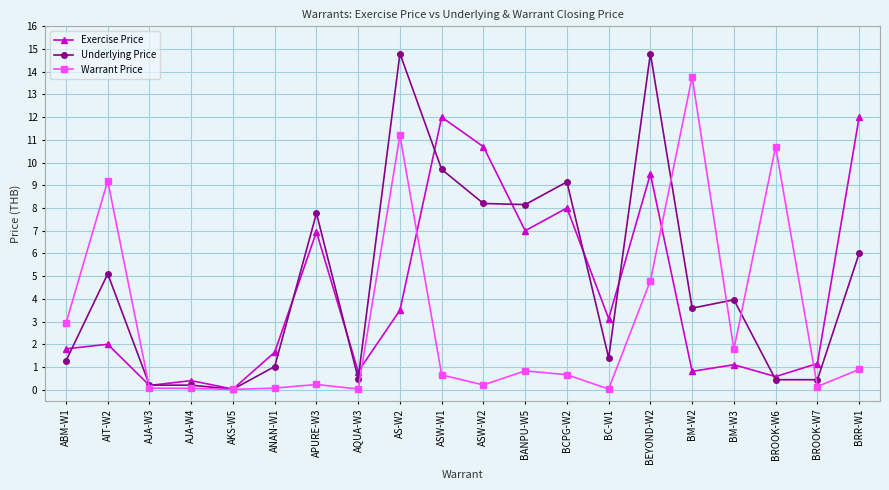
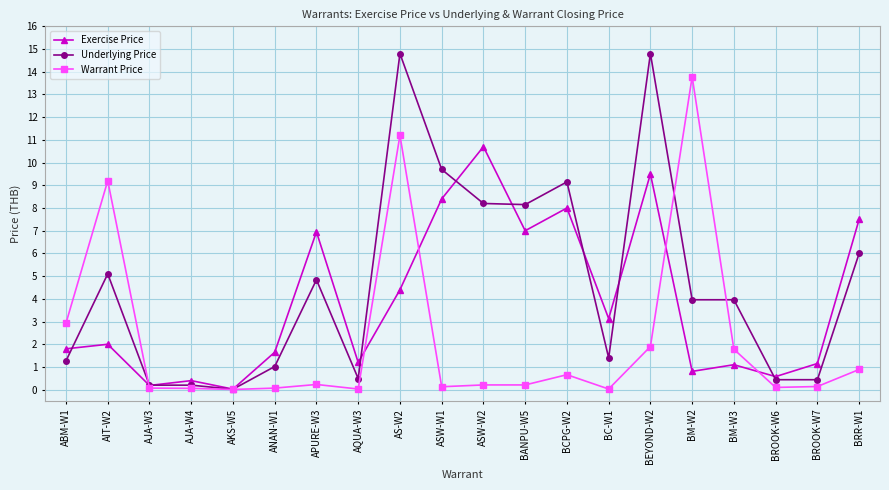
Underlying Price, APURE-W3: 7.8 -> 4.8
Exercise Price, AQUA-W3: 0.8 -> 1.2
Exercise Price, AS-W2: 3.5 -> 4.4
Exercise Price, ASW-W1: 12.0 -> 8.4
Warrant Price, ASW-W1: 0.7 -> 0.1
Warrant Price, BANPU-W5: 0.8 -> 0.2
Warrant Price, BEYOND-W2: 4.8 -> 1.9
Underlying Price, BM-W2: 3.6 -> 4.0
Warrant Price, BROOK-W6: 10.7 -> 0.1
Exercise Price, BRR-W1: 12.0 -> 7.5
